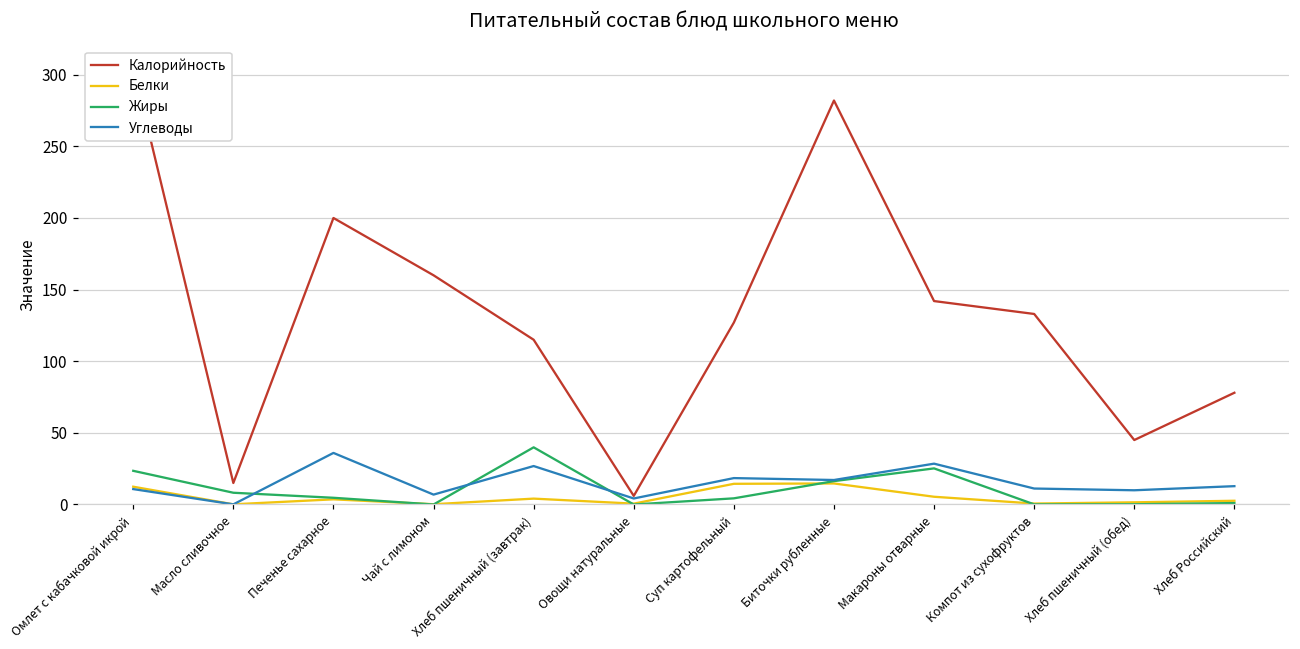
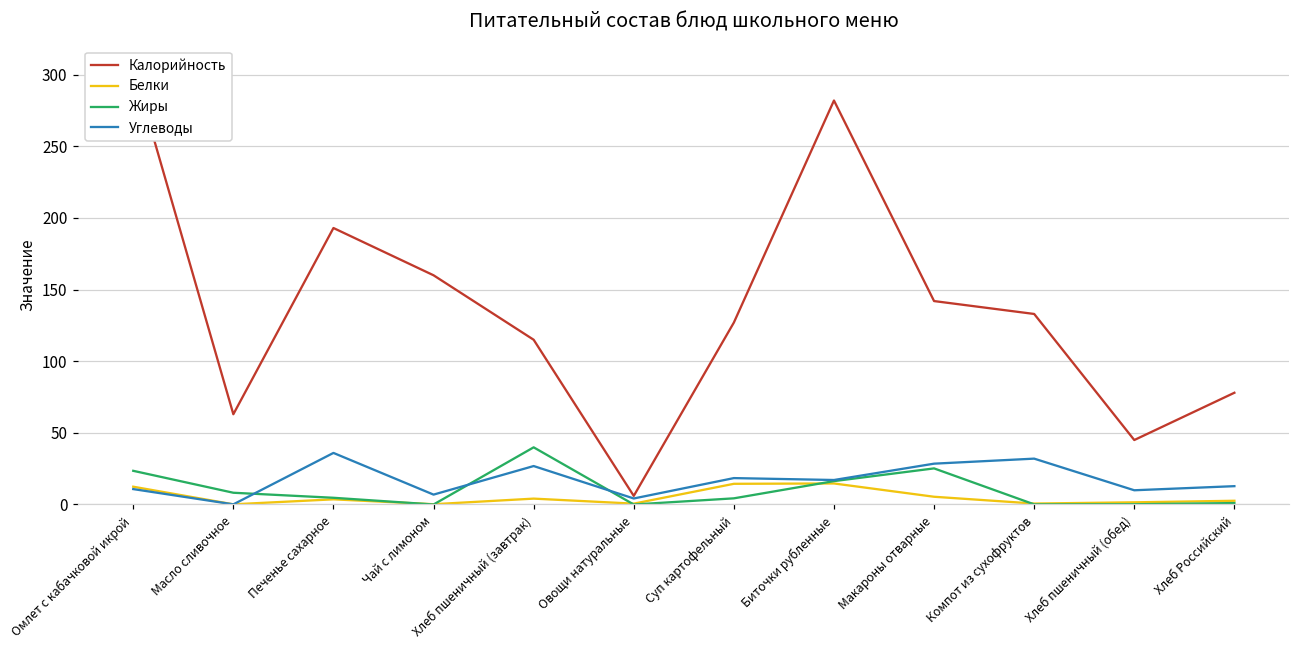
Калорийность, Масло сливочное: 15 -> 63
Калорийность, Печенье сахарное: 200 -> 193
Углеводы, Компот из сухофруктов: 11 -> 32
